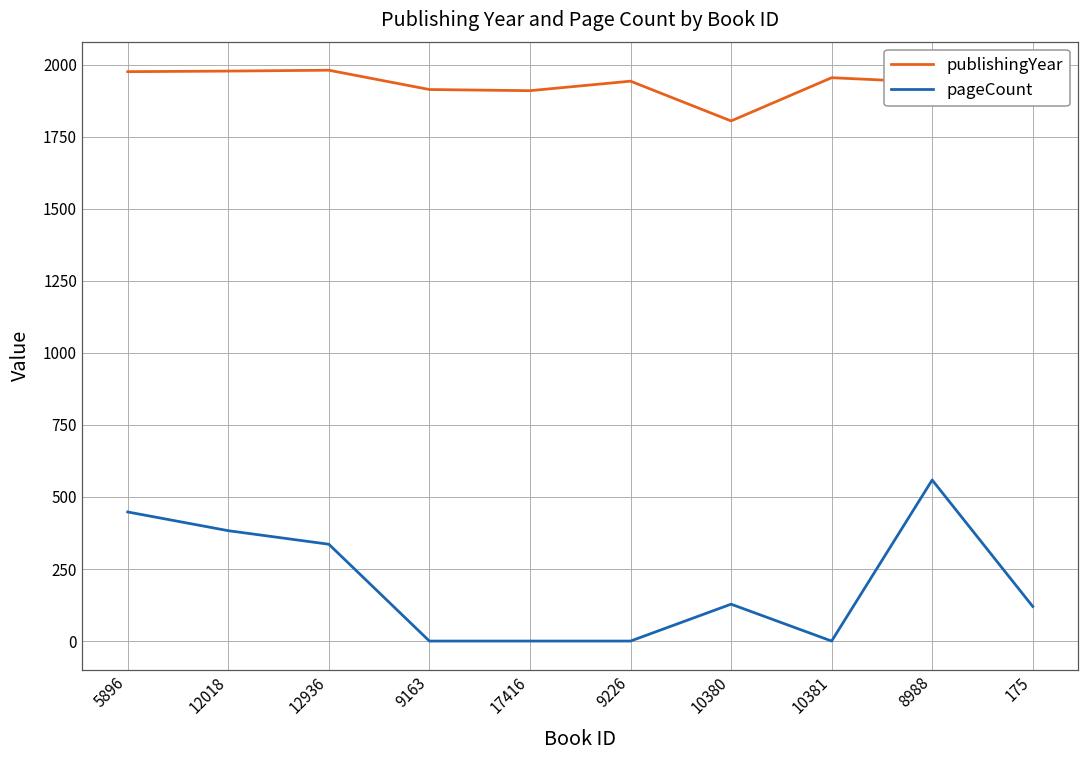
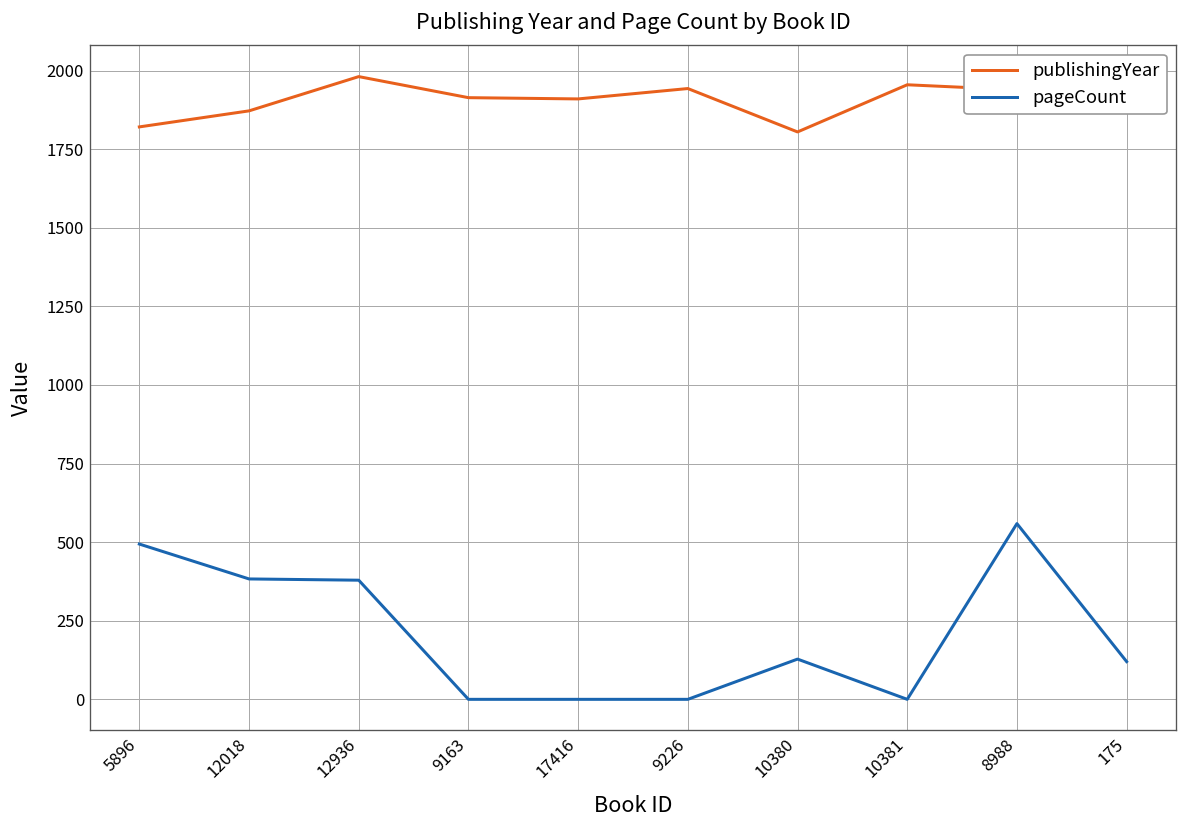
publishingYear, 5896: 1980 -> 1820
pageCount, 5896: 450 -> 490
publishingYear, 12018: 1980 -> 1870
pageCount, 12936: 340 -> 380
